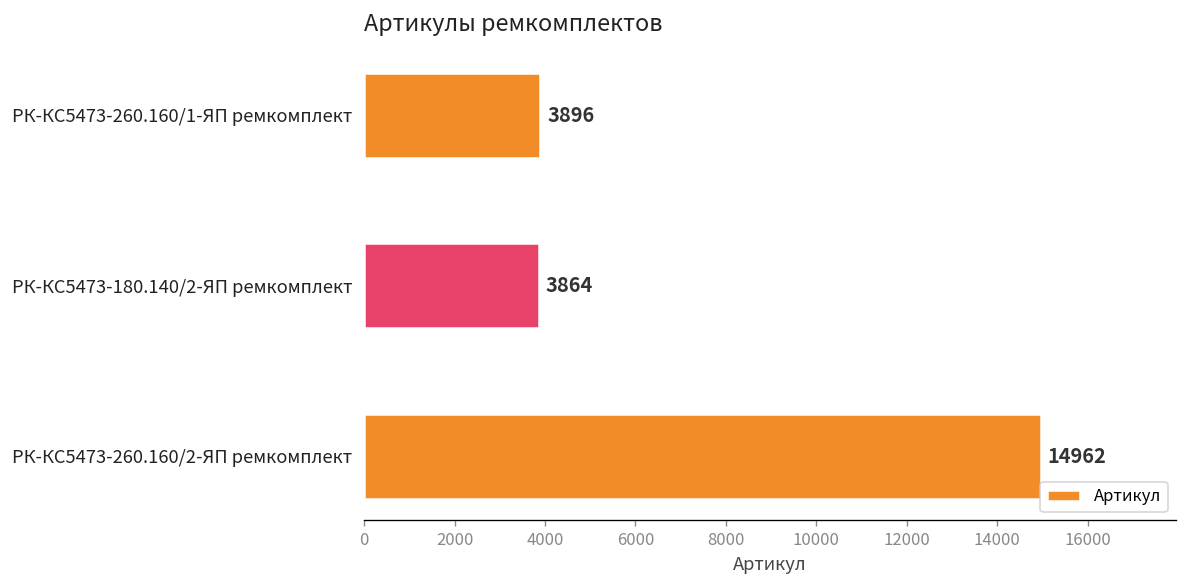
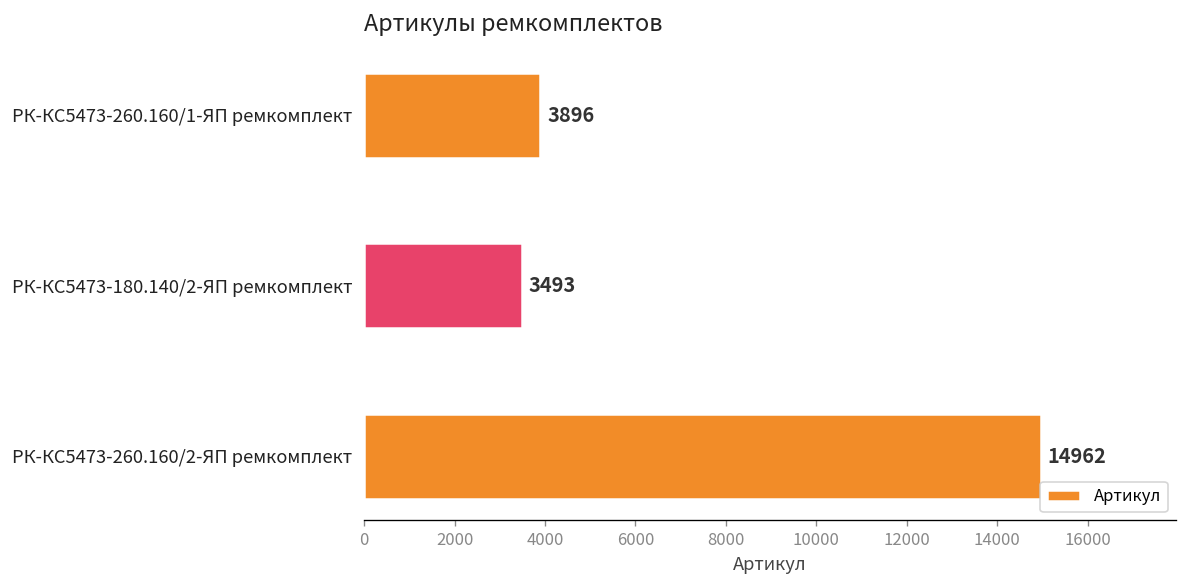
РК-КС5473-180.140/2-ЯП ремкомплект: 3864 -> 3493
